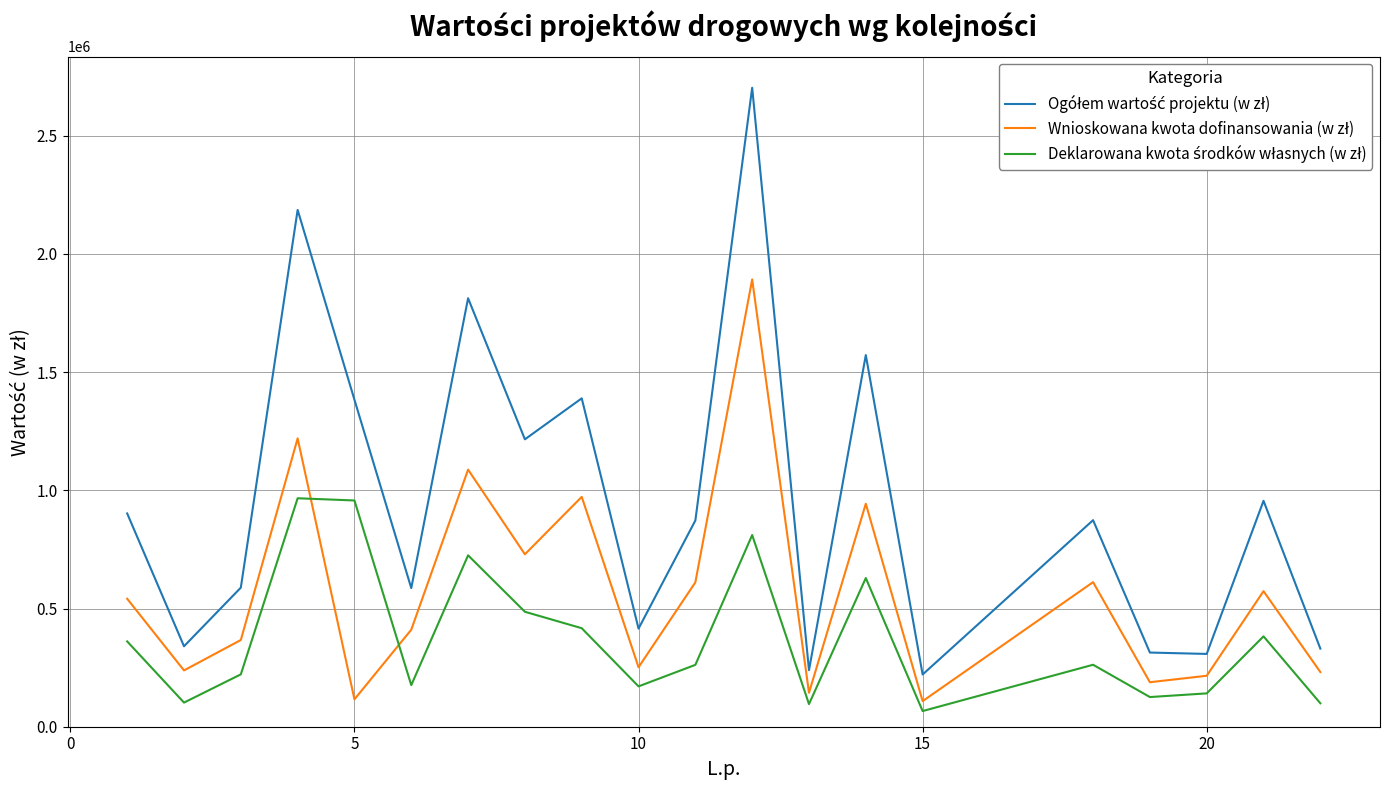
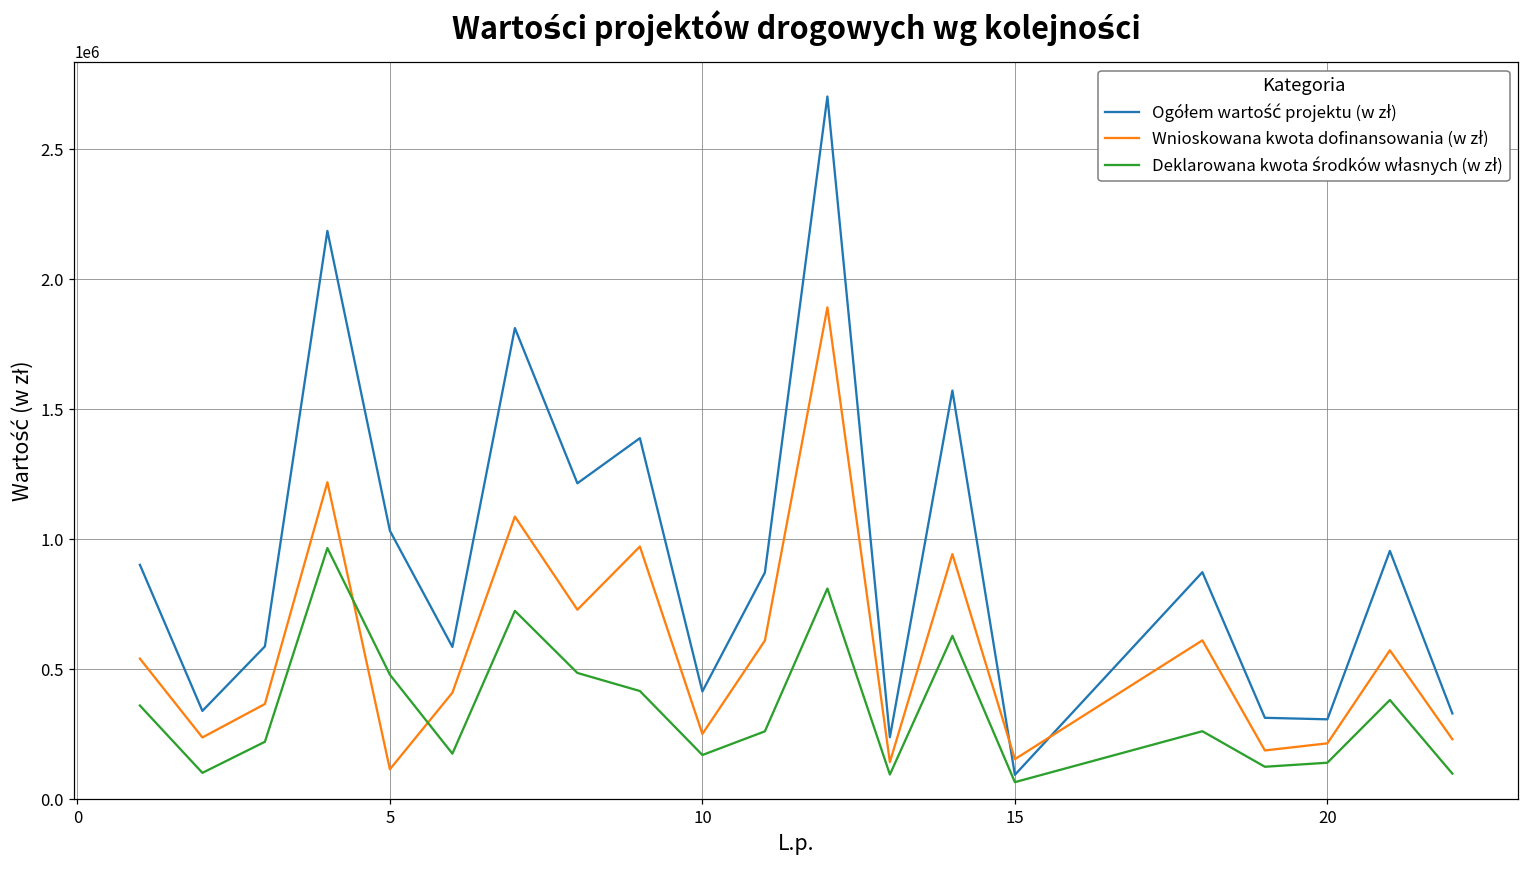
Ogółem wartość projektu (w zł), 5: 1380000 -> 1030000
Deklarowana kwota środków własnych (w zł), 5: 960000 -> 480000
Ogółem wartość projektu (w zł), 15: 220000 -> 90000
Wnioskowana kwota dofinansowania (w zł), 15: 110000 -> 150000
